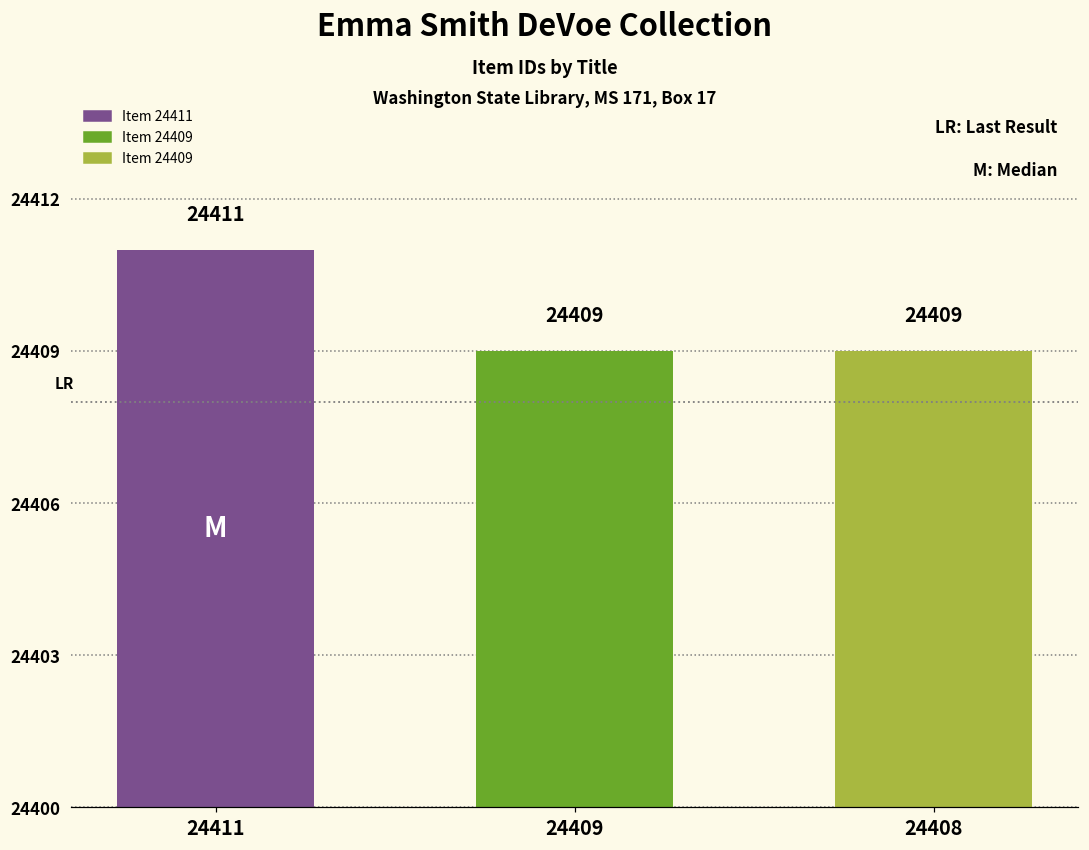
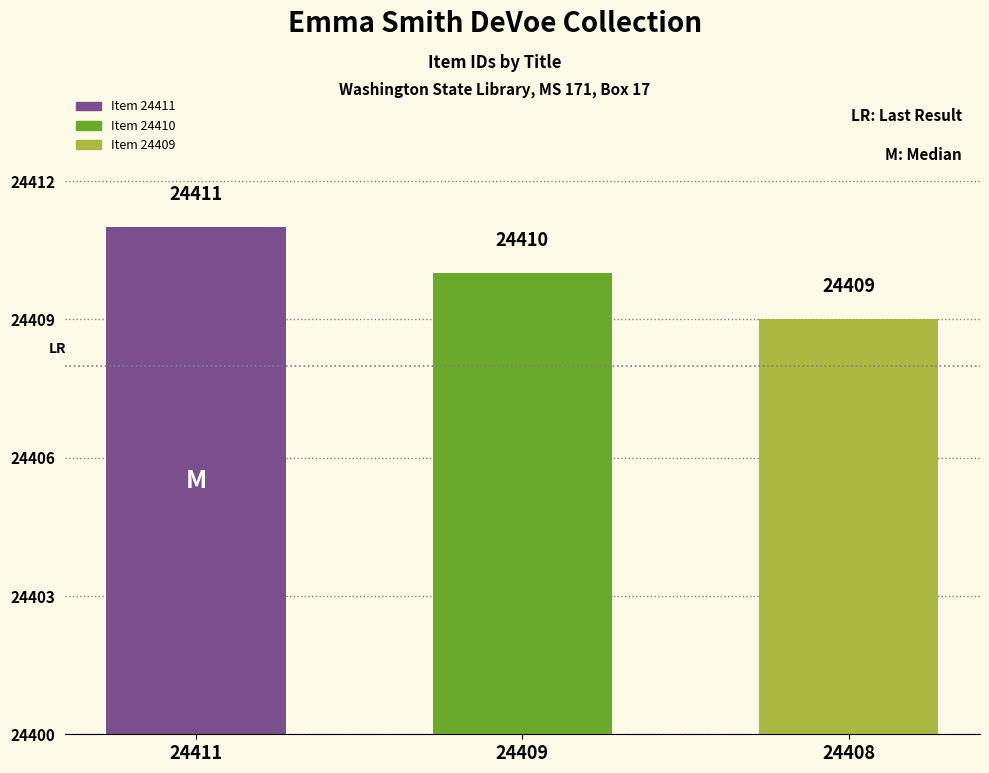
24409: 24409 -> 24410
